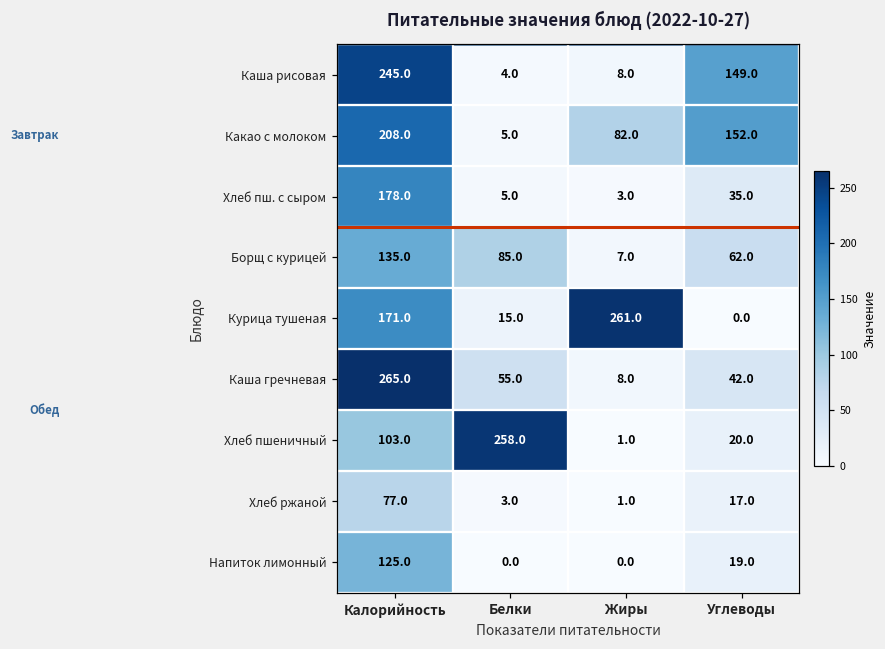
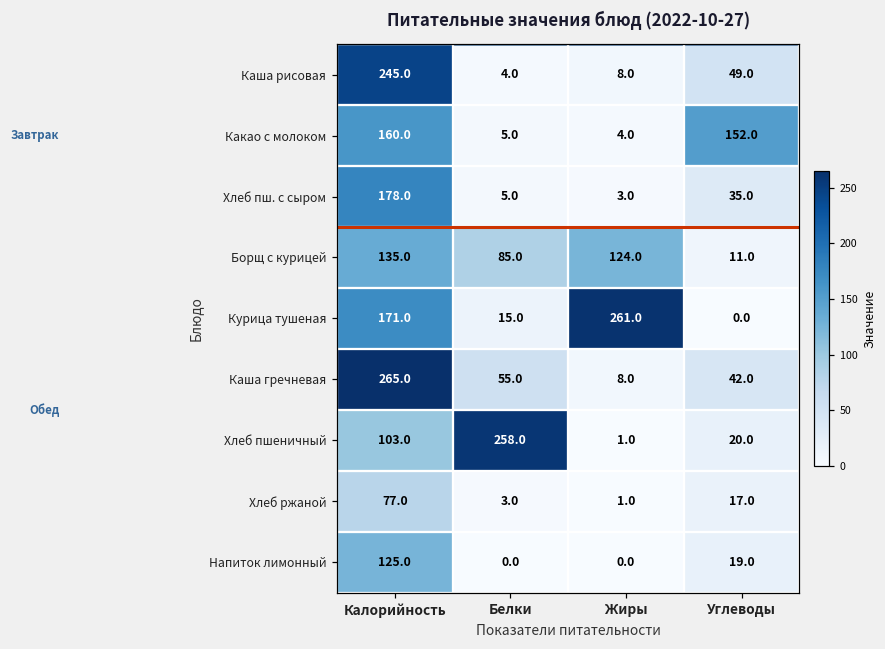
Каша рисовая, Углеводы: 149.0 -> 49.0
Какао с молоком, Калорийность: 208.0 -> 160.0
Какао с молоком, Жиры: 82.0 -> 4.0
Борщ с курицей, Жиры: 7.0 -> 124.0
Борщ с курицей, Углеводы: 62.0 -> 11.0
